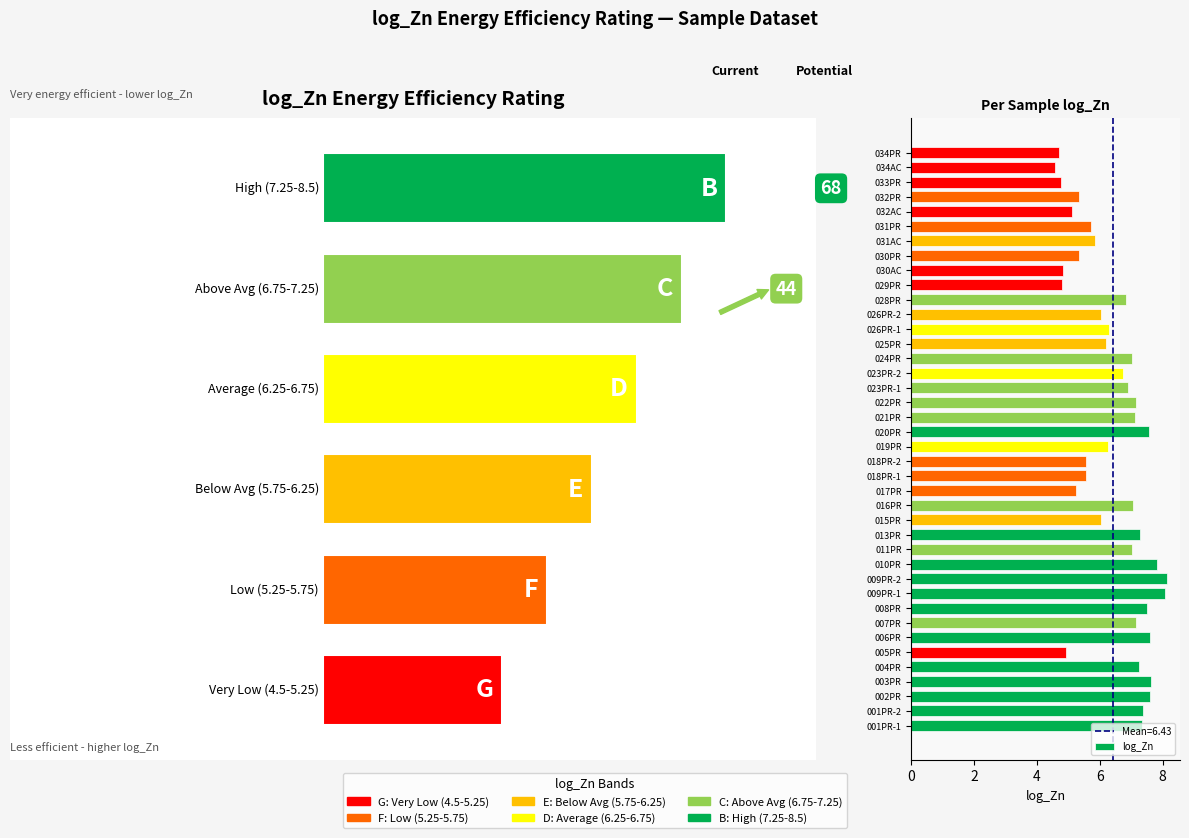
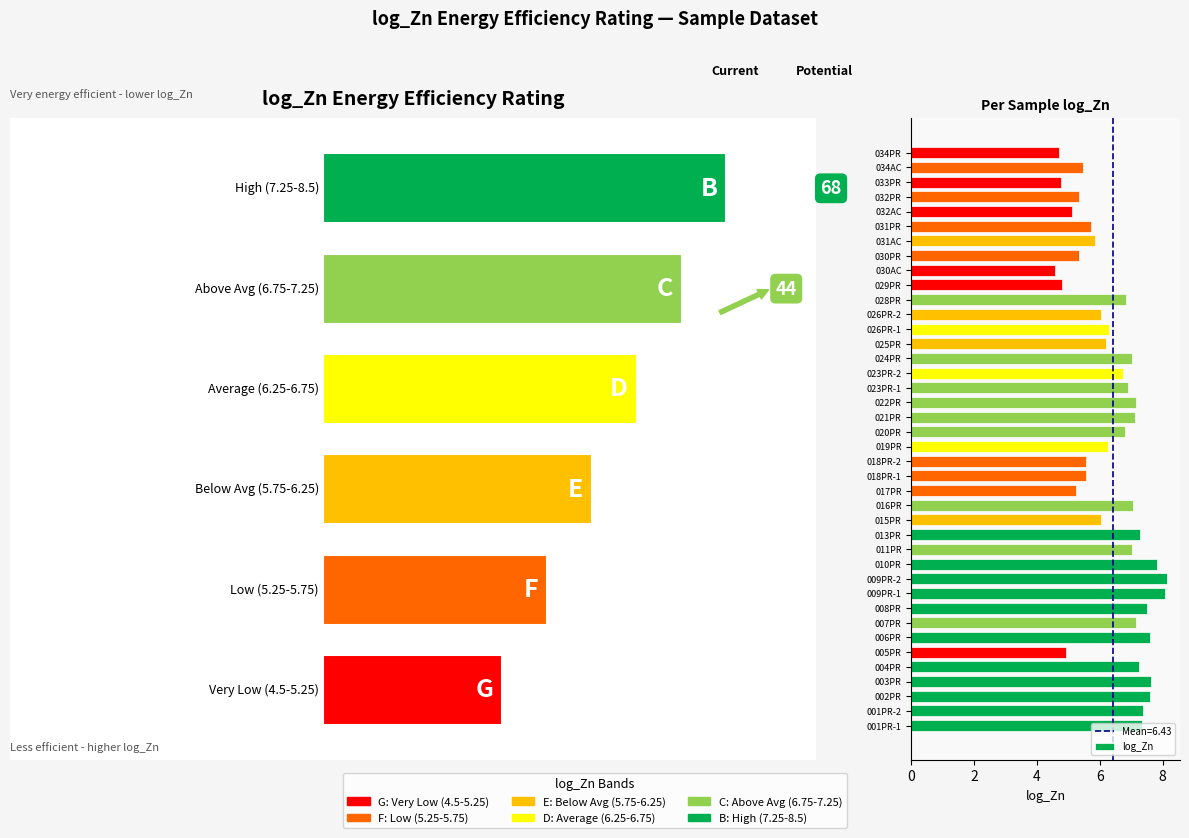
Per Sample log_Zn, 034AC: 4.6 -> 5.5
Per Sample log_Zn, 030AC: 4.8 -> 4.6
Per Sample log_Zn, 020PR: 7.6 -> 6.8
